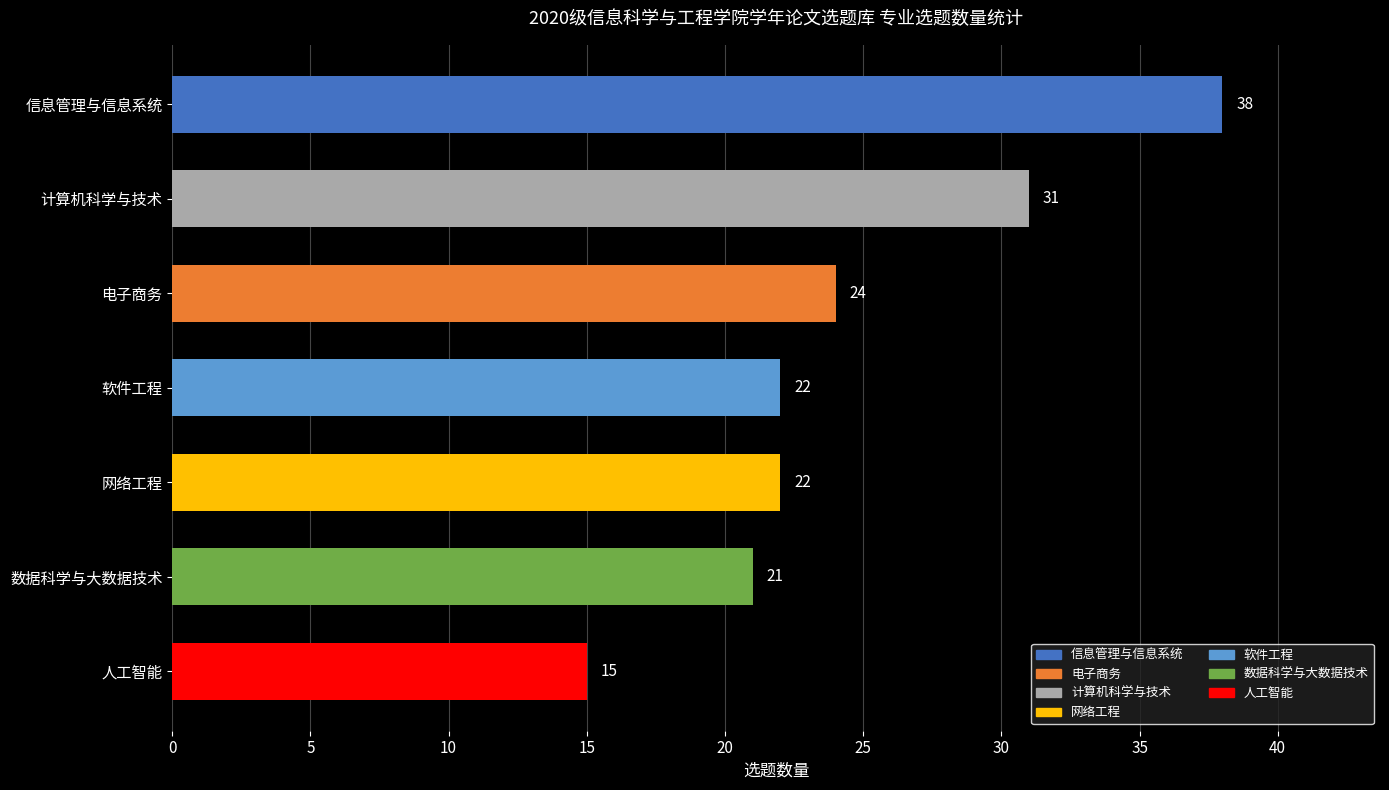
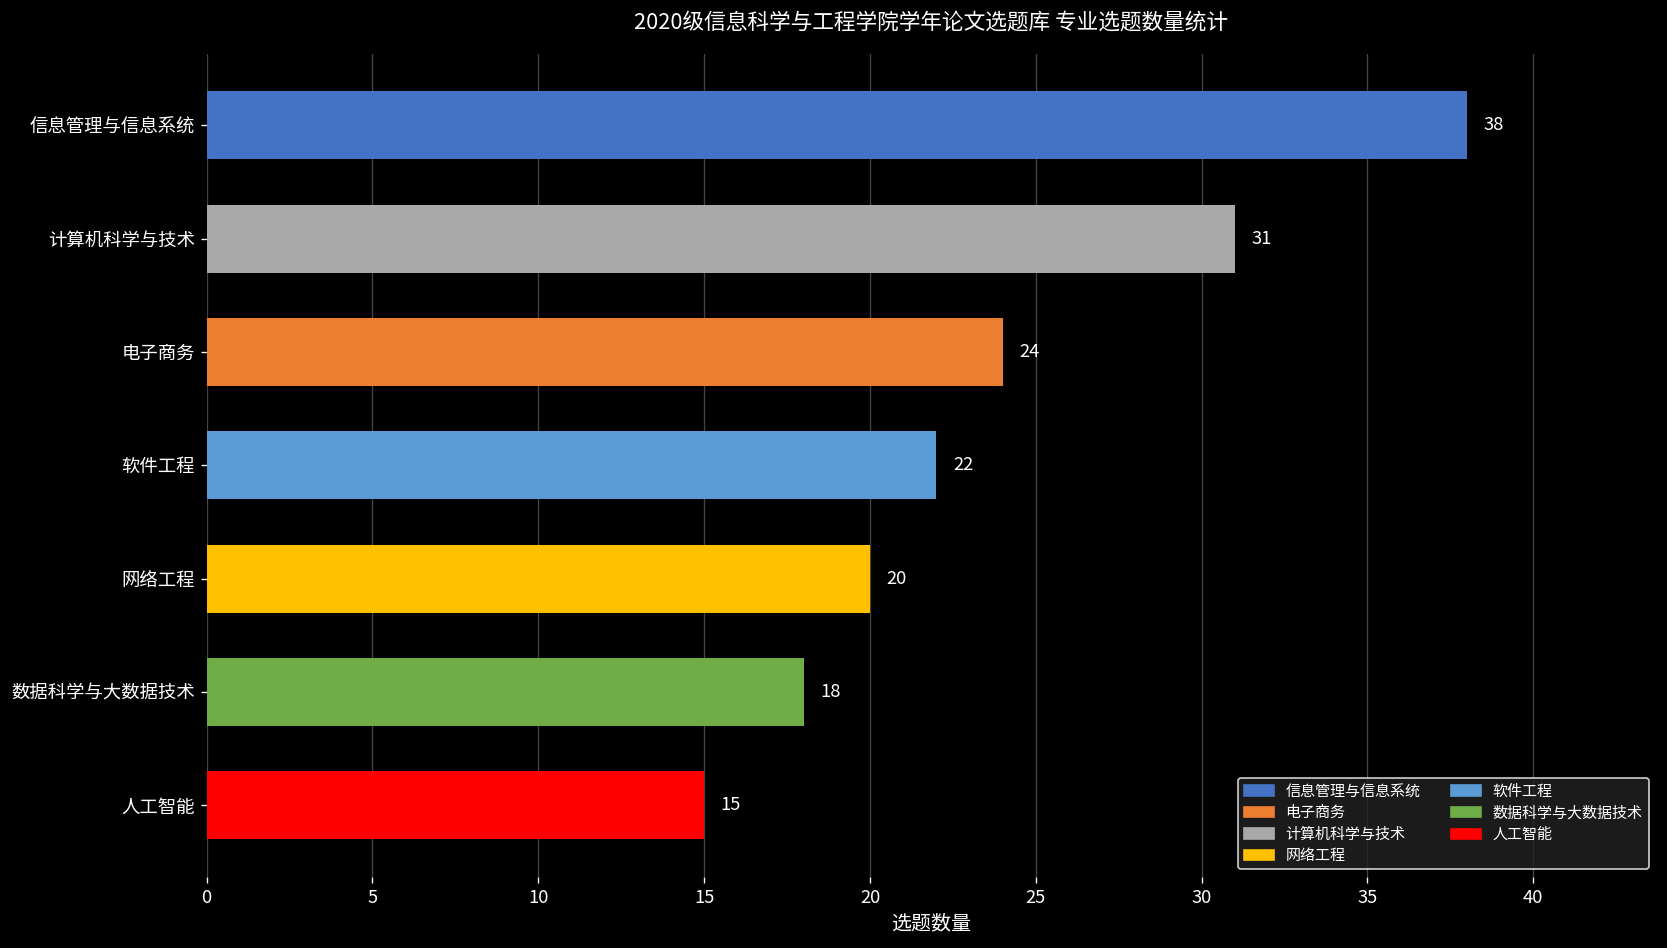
网络工程: 22 -> 20
数据科学与大数据技术: 21 -> 18
